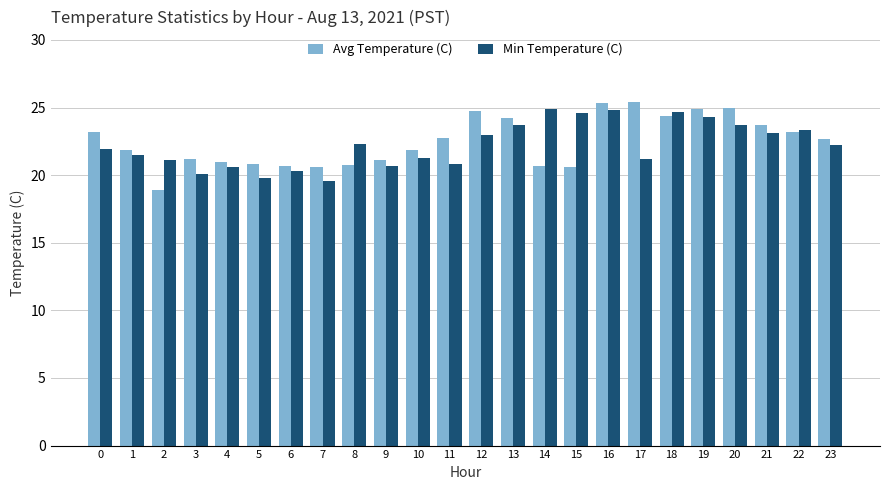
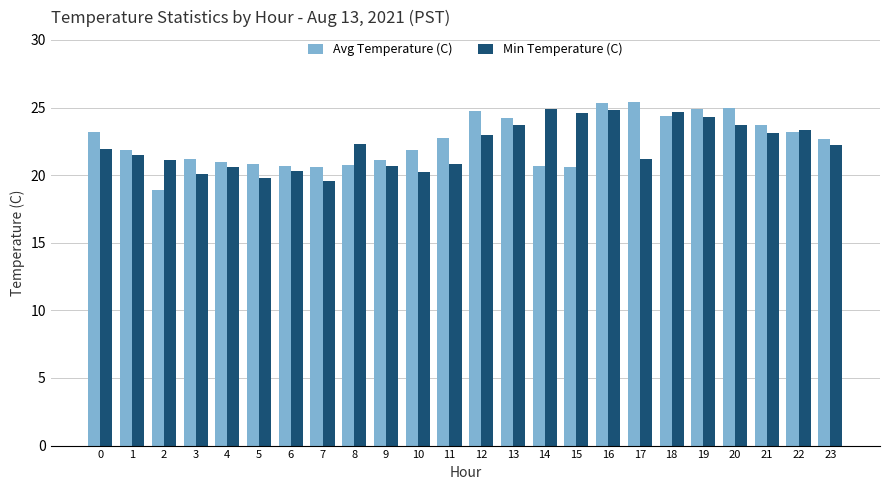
Min Temperature (C), 10: 21.3 -> 20.2
